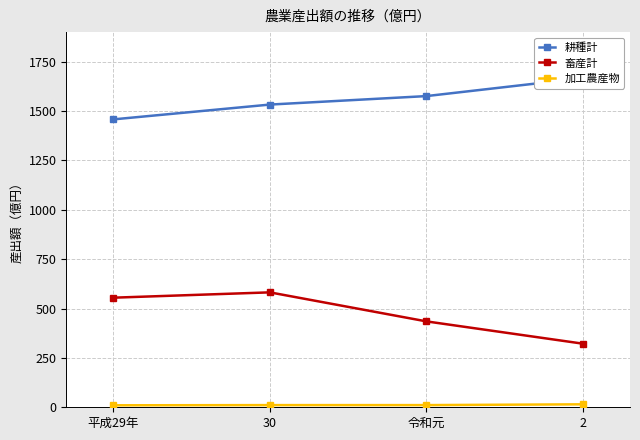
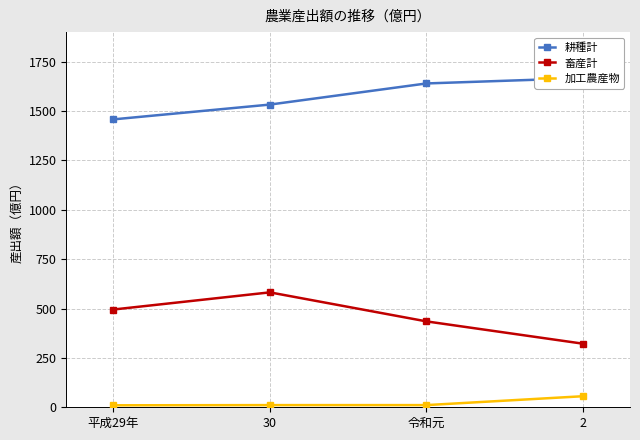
畜産計, 平成29年: 560 -> 500
耕種計, 令和元: 1580 -> 1640
加工農産物, 2: 20 -> 60
